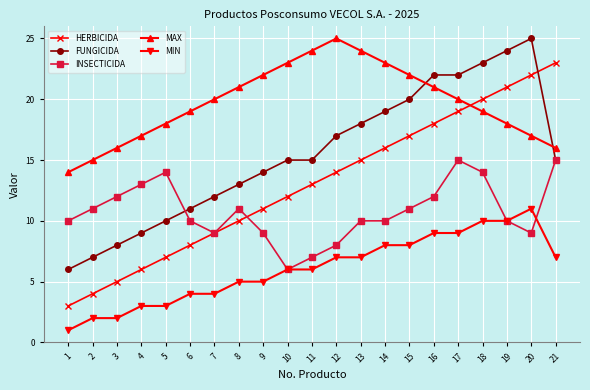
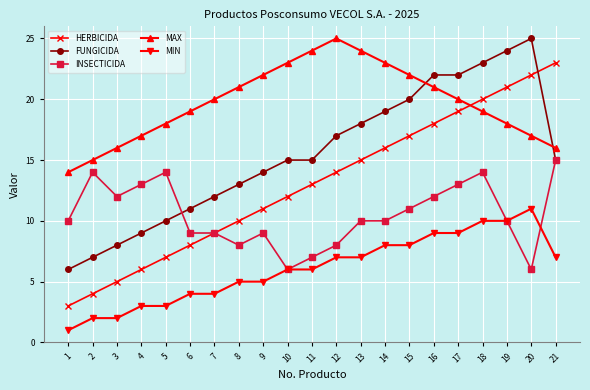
INSECTICIDA, 2: 11 -> 14
INSECTICIDA, 6: 10 -> 9
INSECTICIDA, 8: 11 -> 8
INSECTICIDA, 17: 15 -> 13
INSECTICIDA, 20: 9 -> 6
